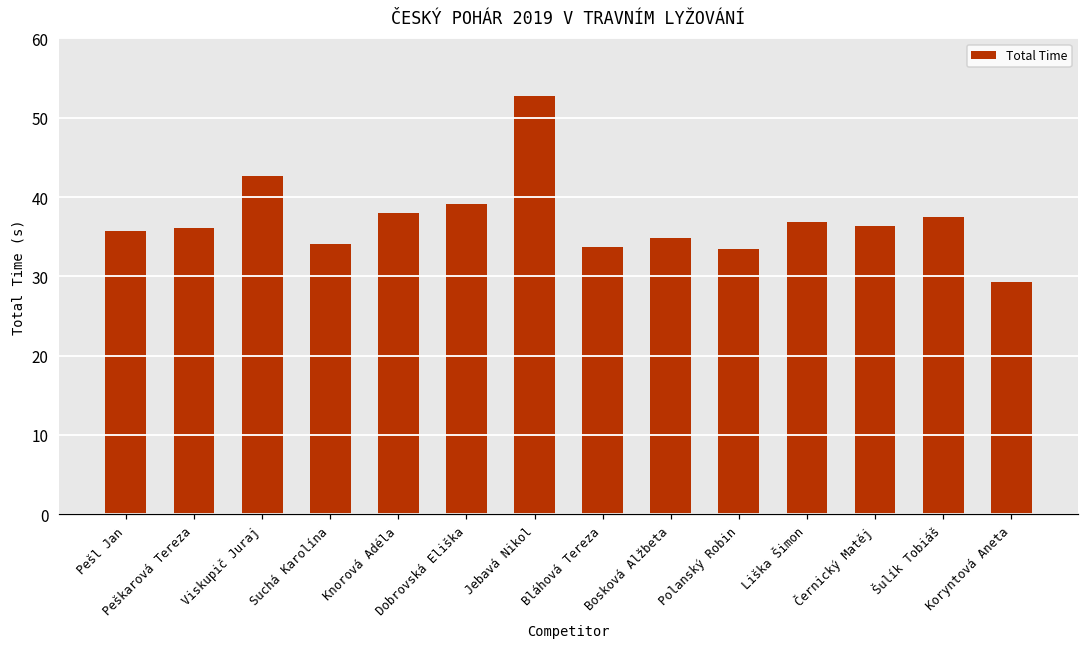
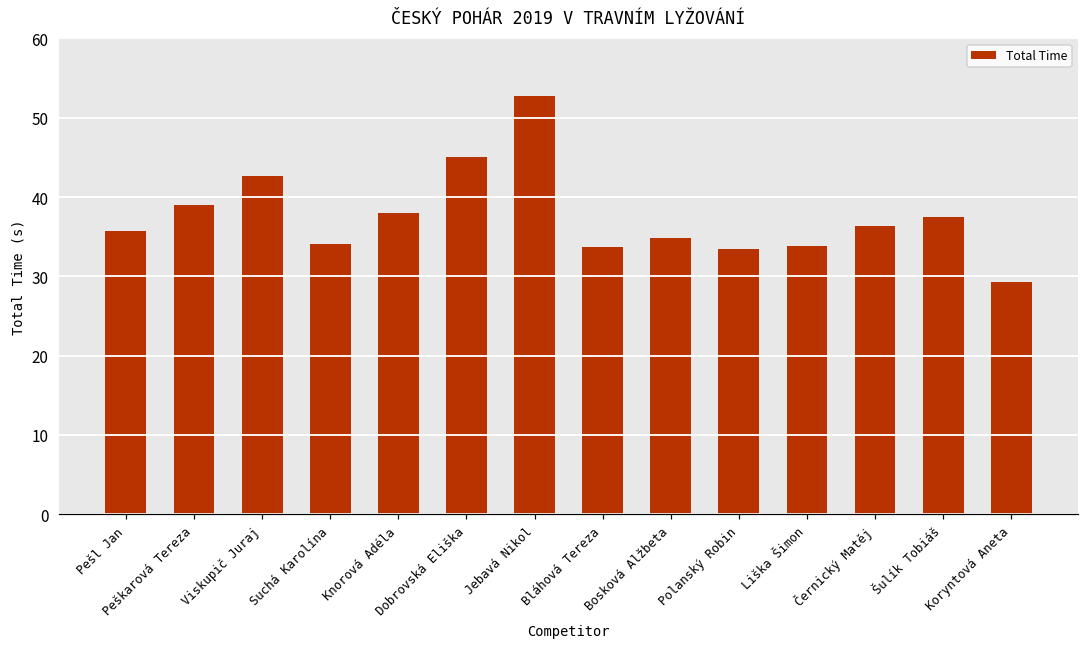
Peškarová Tereza: 36 -> 39
Dobrovská Eliška: 39 -> 45
Liška Šimon: 37 -> 34
